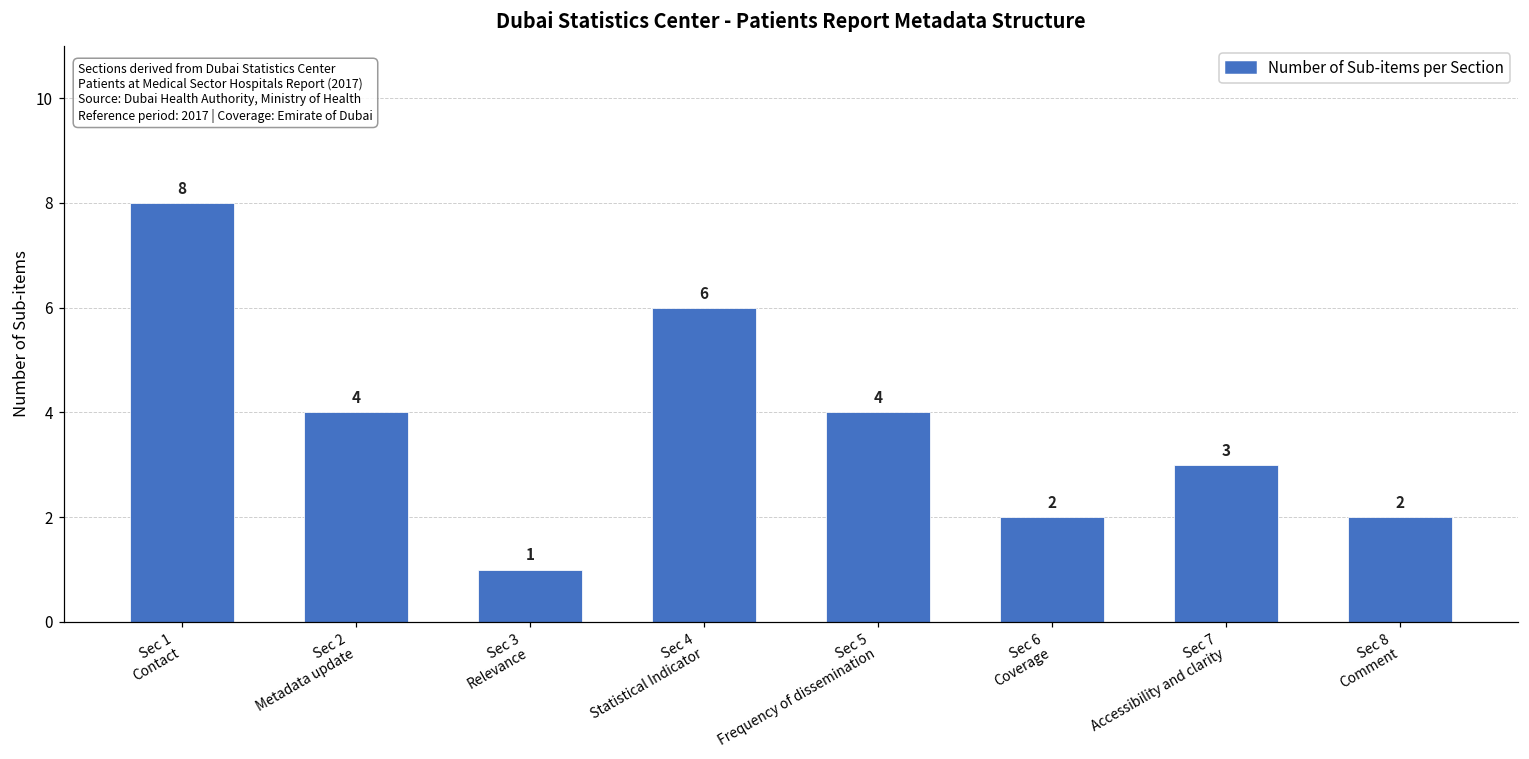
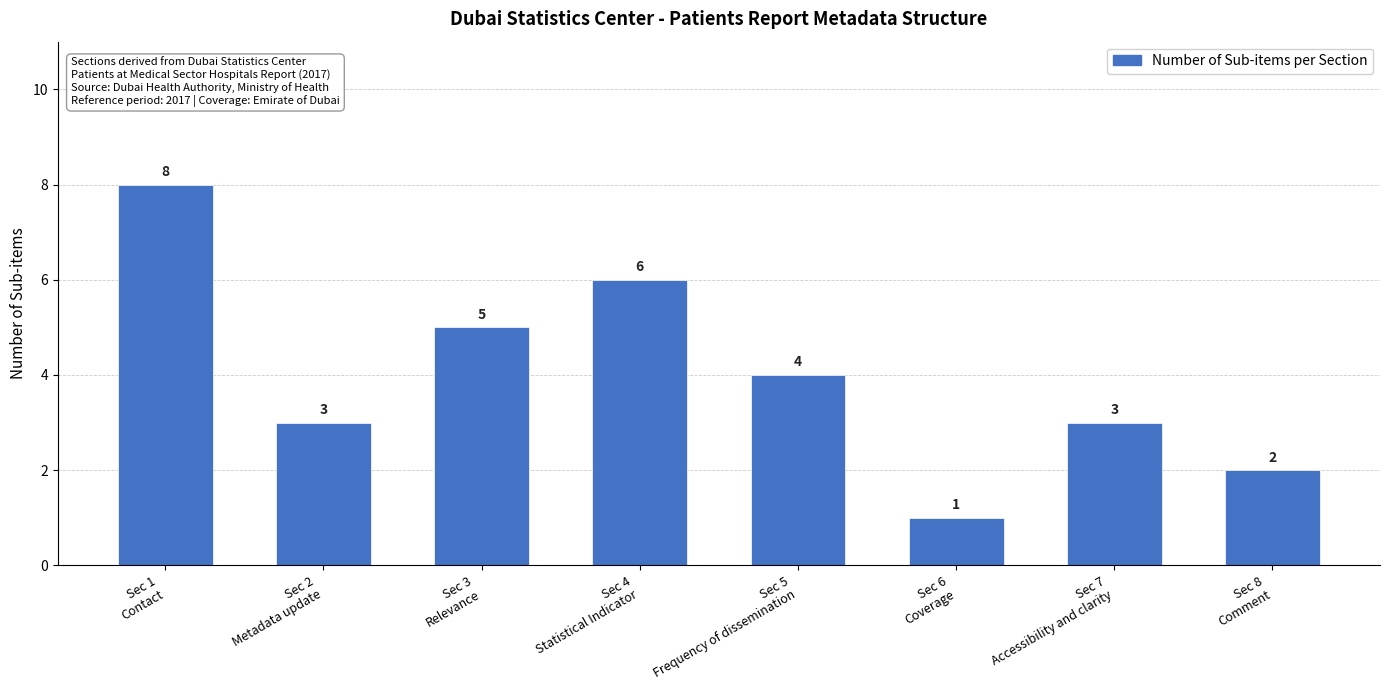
Sec 2 Metadata update: 4 -> 3
Sec 3 Relevance: 1 -> 5
Sec 6 Coverage: 2 -> 1
